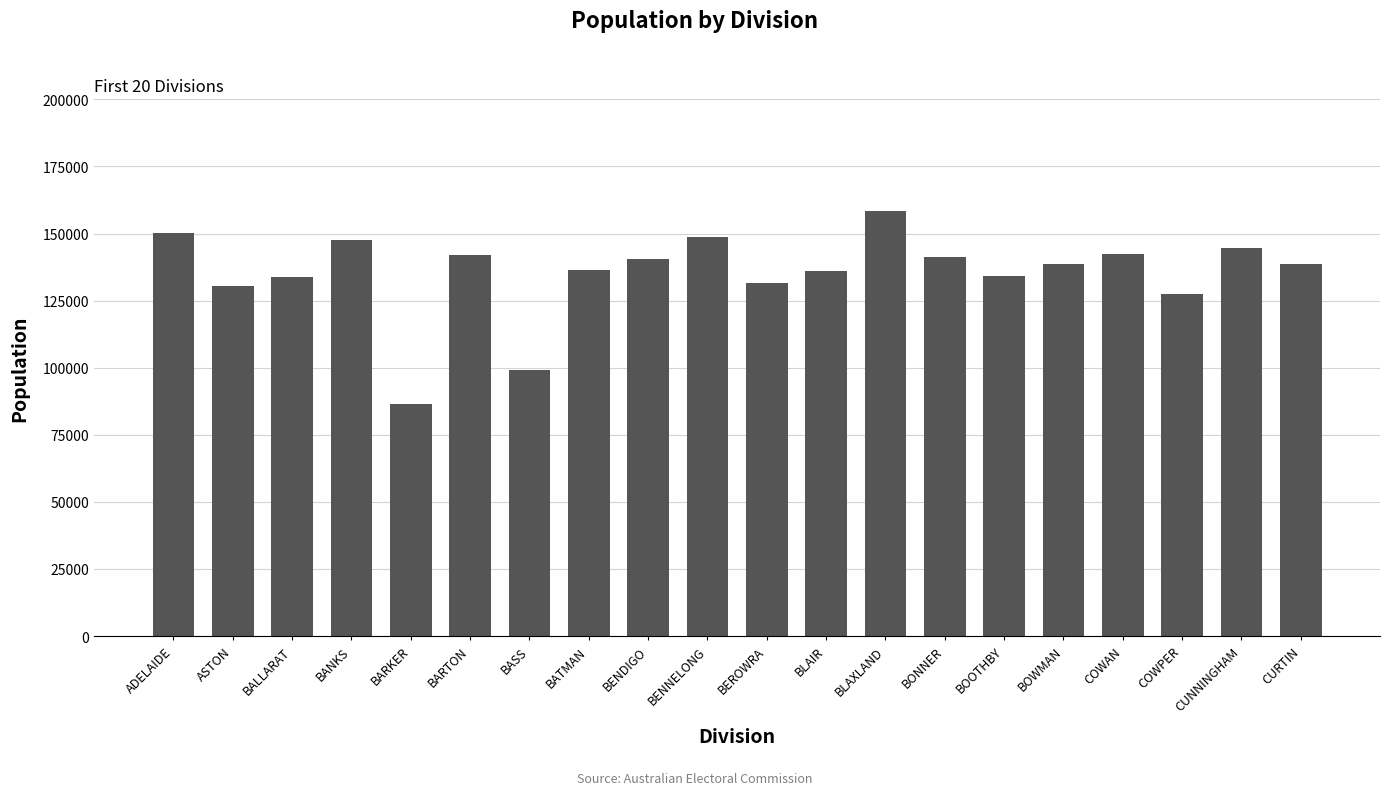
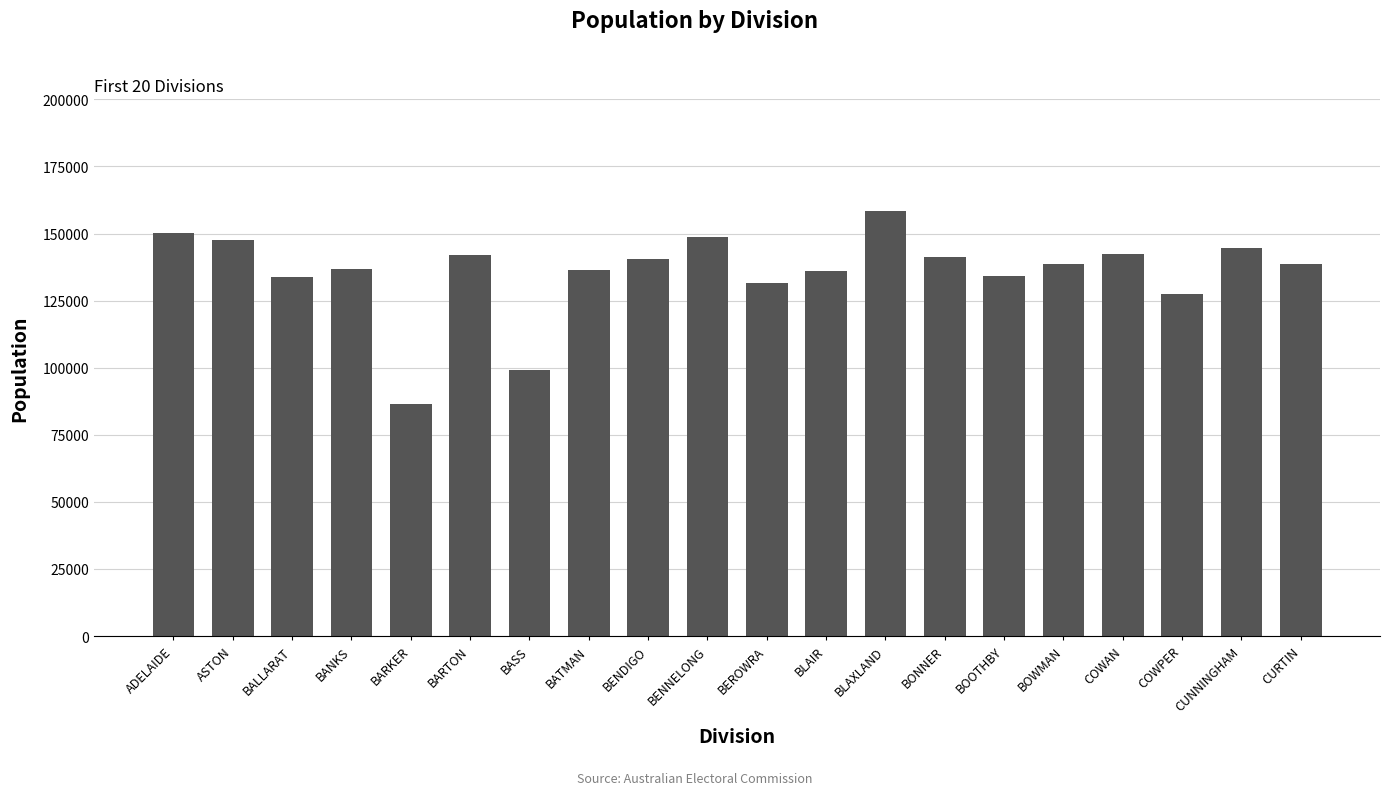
ASTON: 130000 -> 148000
BANKS: 148000 -> 137000
